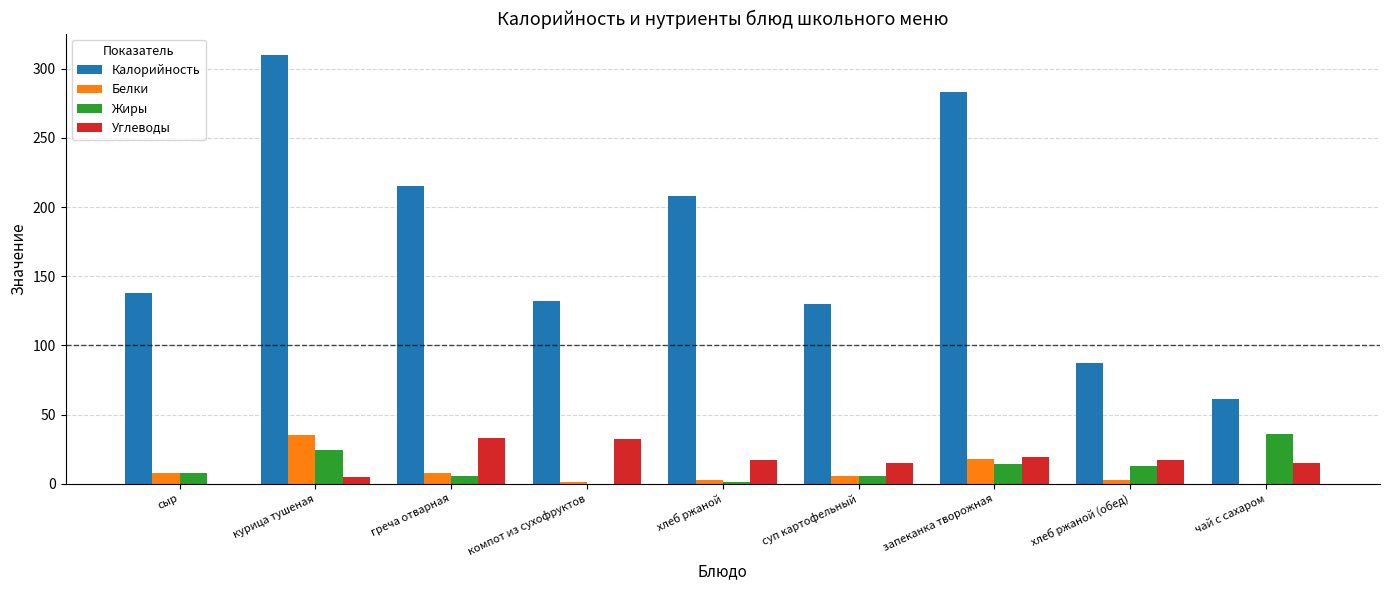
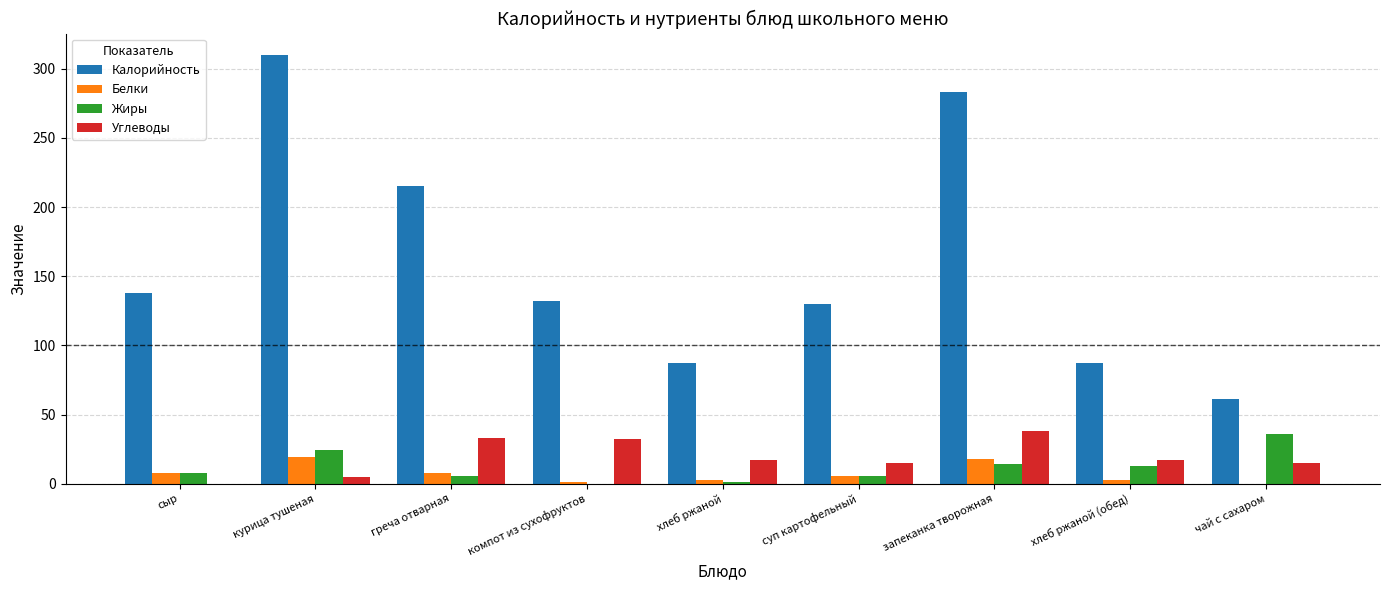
Белки, курица тушеная: 35 -> 19
Калорийность, хлеб ржаной: 208 -> 87
Углеводы, запеканка творожная: 19 -> 38
